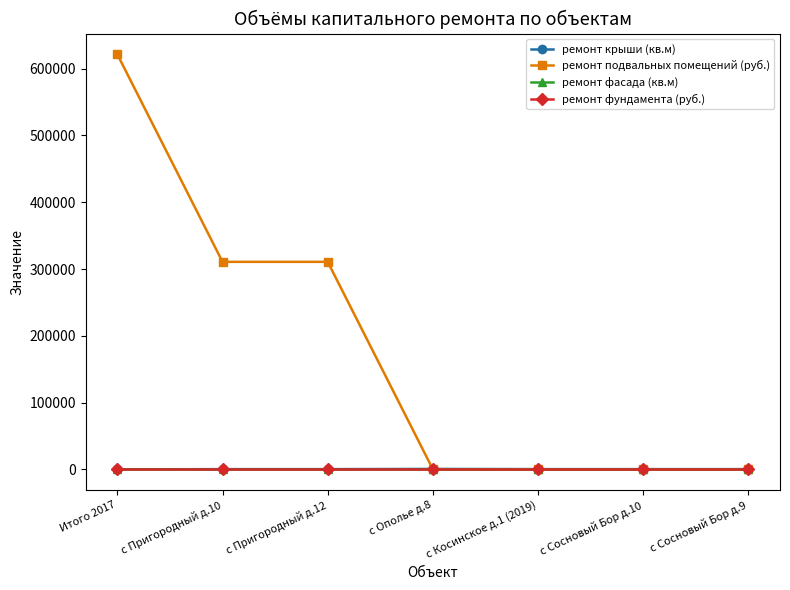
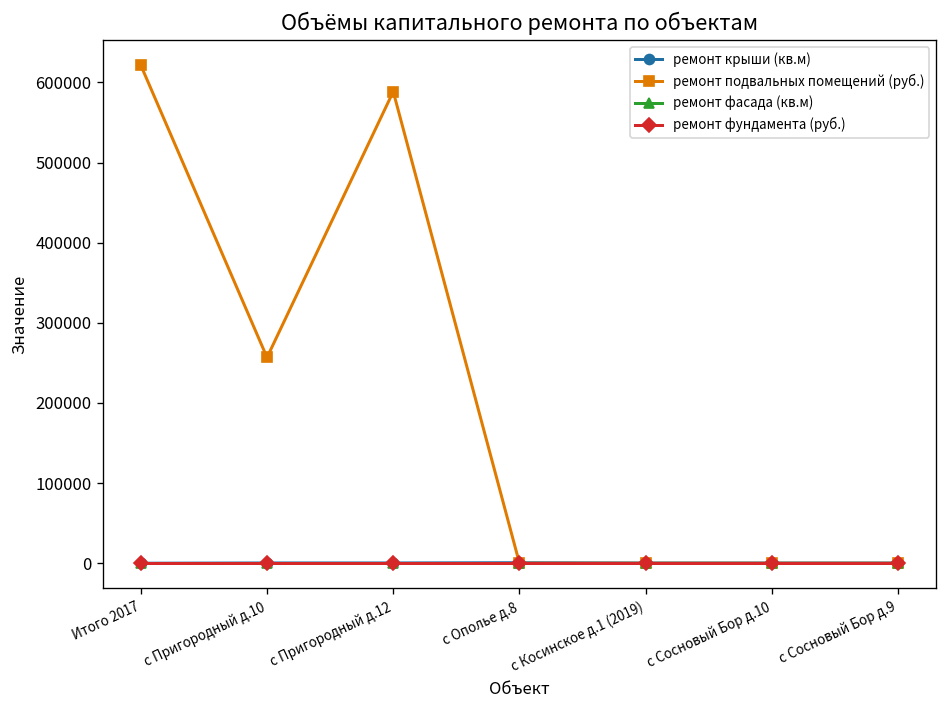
ремонт подвальных помещений (руб.), с Пригородный д.10: 310000 -> 260000
ремонт подвальных помещений (руб.), с Пригородный д.12: 310000 -> 590000
